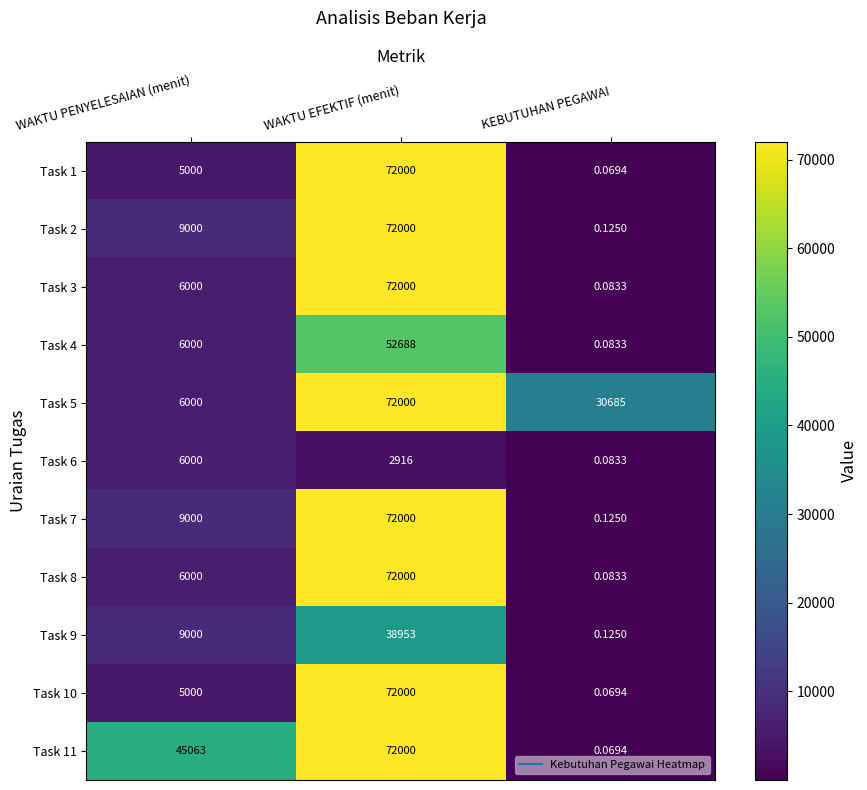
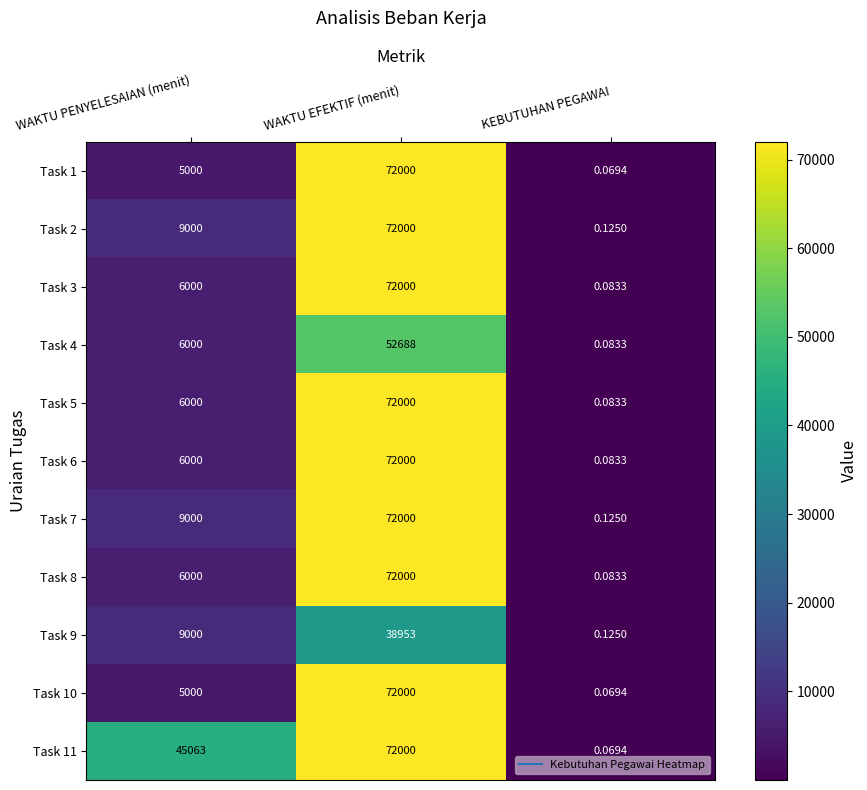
Task 5, KEBUTUHAN PEGAWAI: 30685 -> 0.0833
Task 6, WAKTU EFEKTIF (menit): 2916 -> 72000
